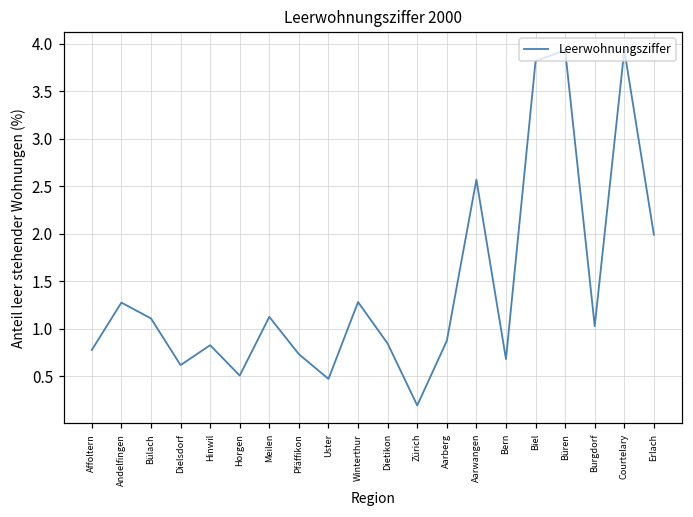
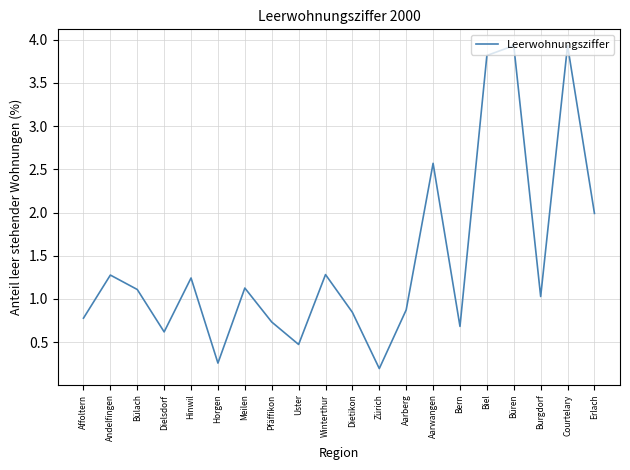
Hinwil: 0.8 -> 1.2
Horgen: 0.5 -> 0.3
